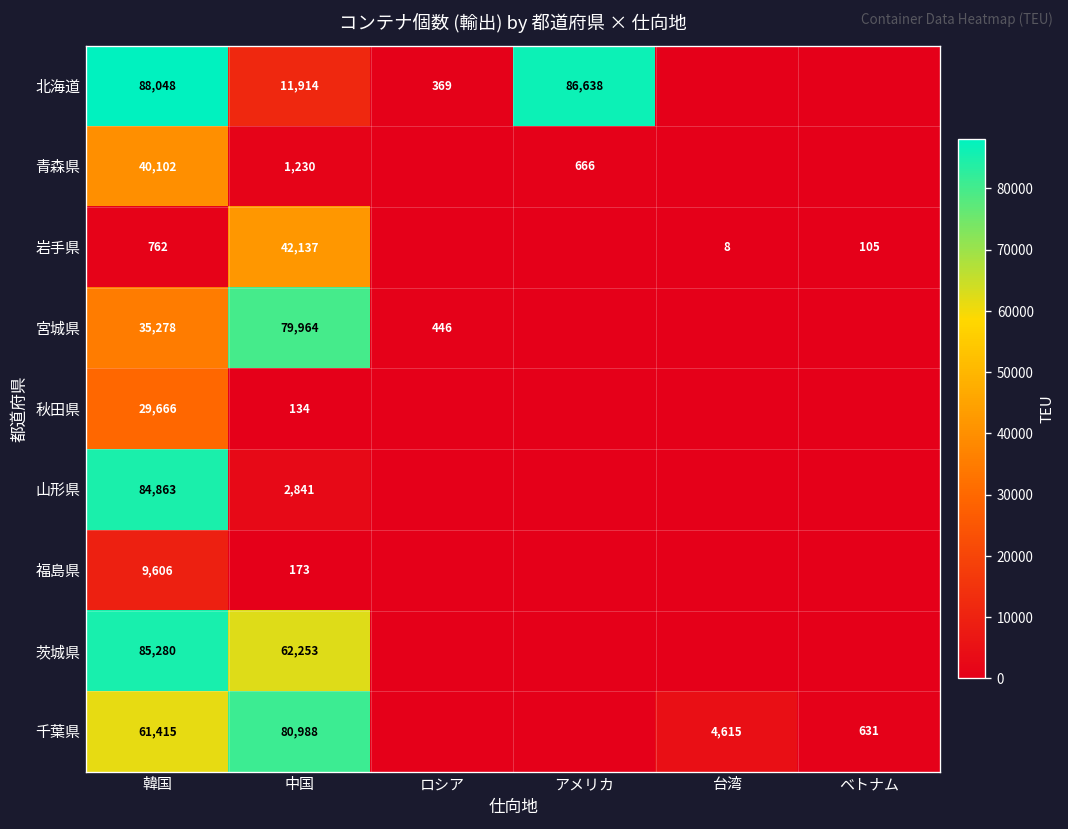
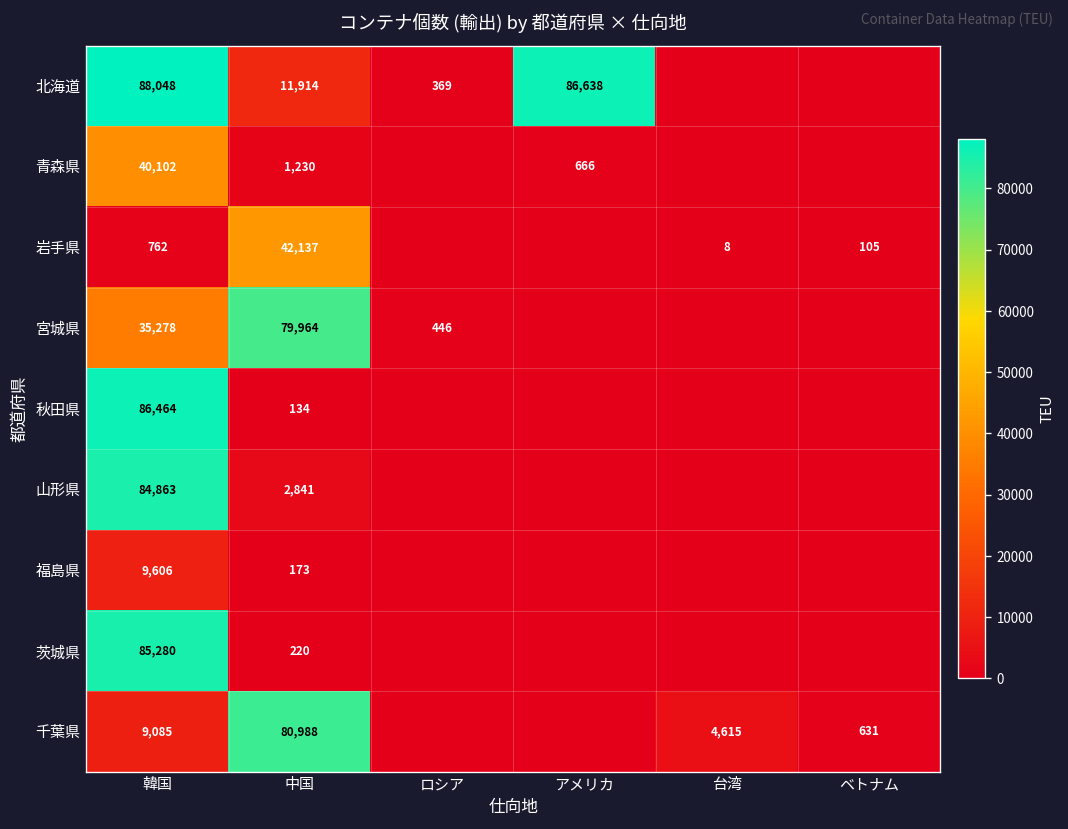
秋田県, 韓国: 29,666 -> 86,464
茨城県, 中国: 62,253 -> 220
千葉県, 韓国: 61,415 -> 9,085
